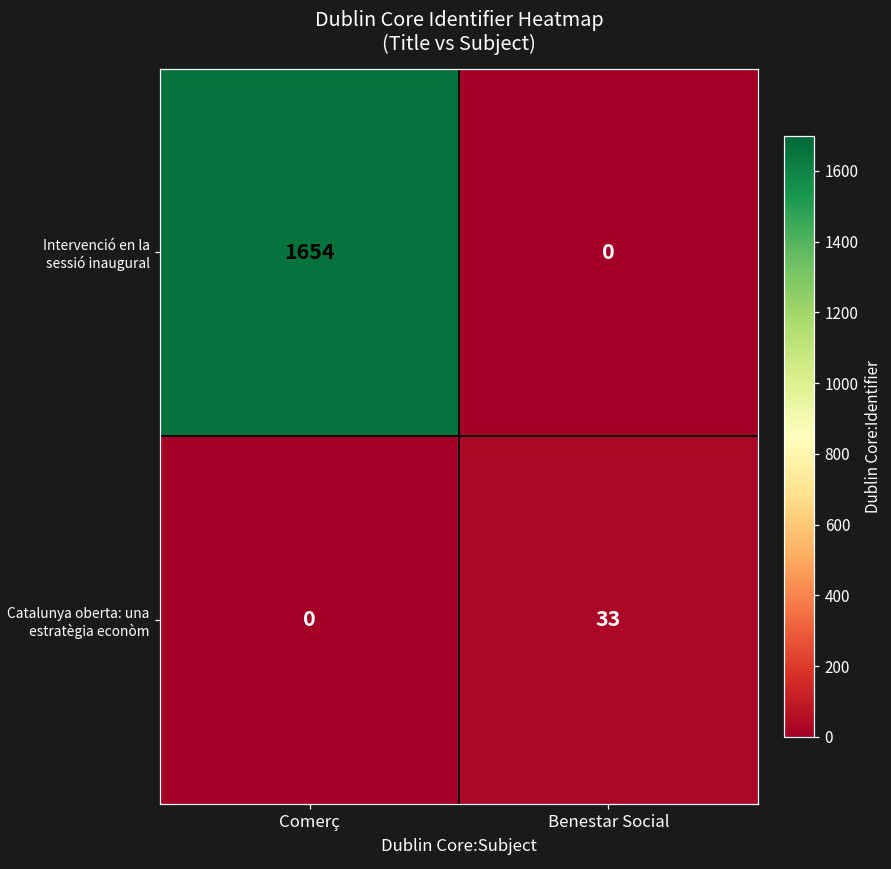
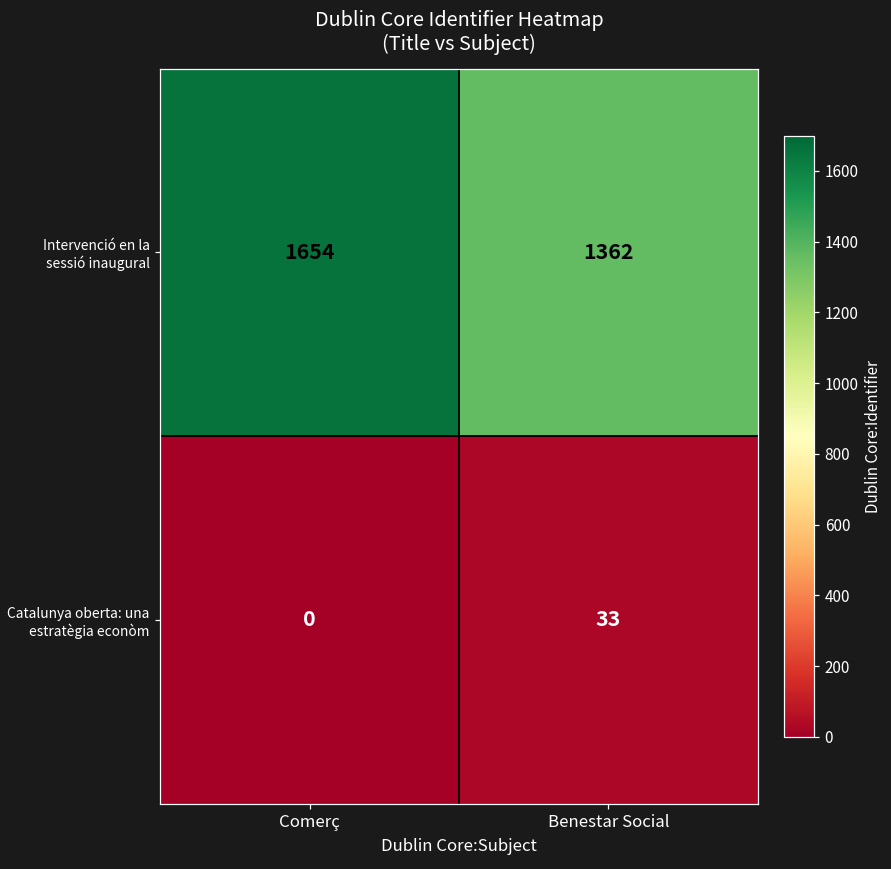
Intervenció en la sessió inaugural, Benestar Social: 0 -> 1362
